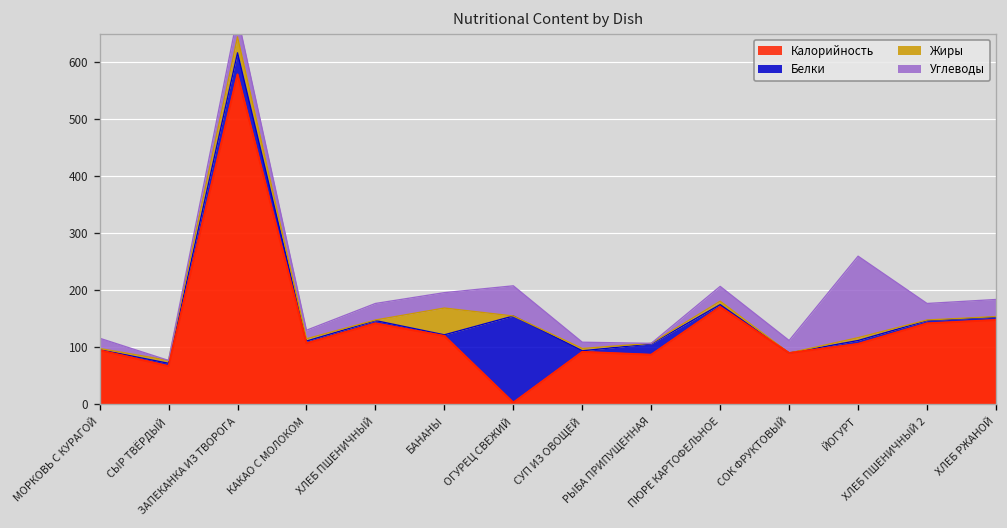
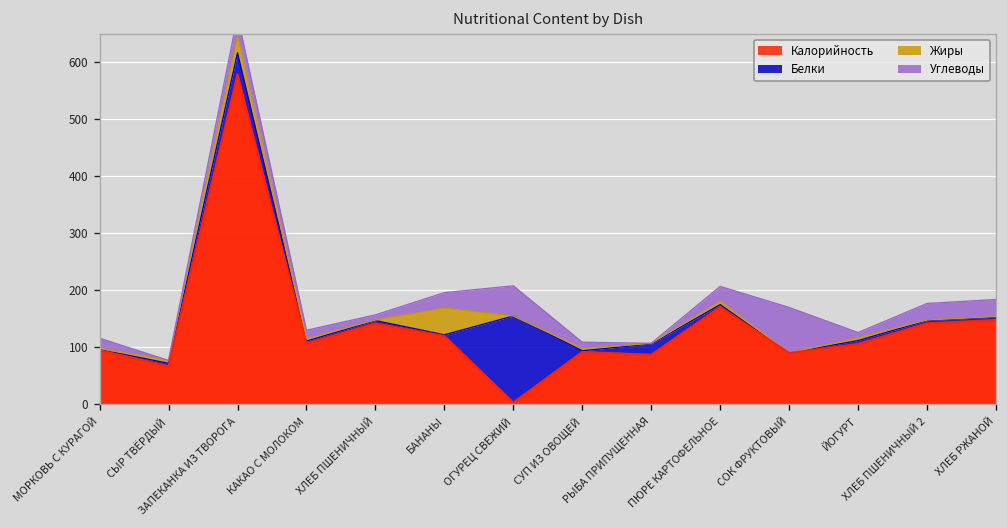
Углеводы, ХЛЕБ ПШЕНИЧНЫЙ: 30 -> 10
Углеводы, СОК ФРУКТОВЫЙ: 20 -> 80
Углеводы, ЙОГУРТ: 140 -> 10
